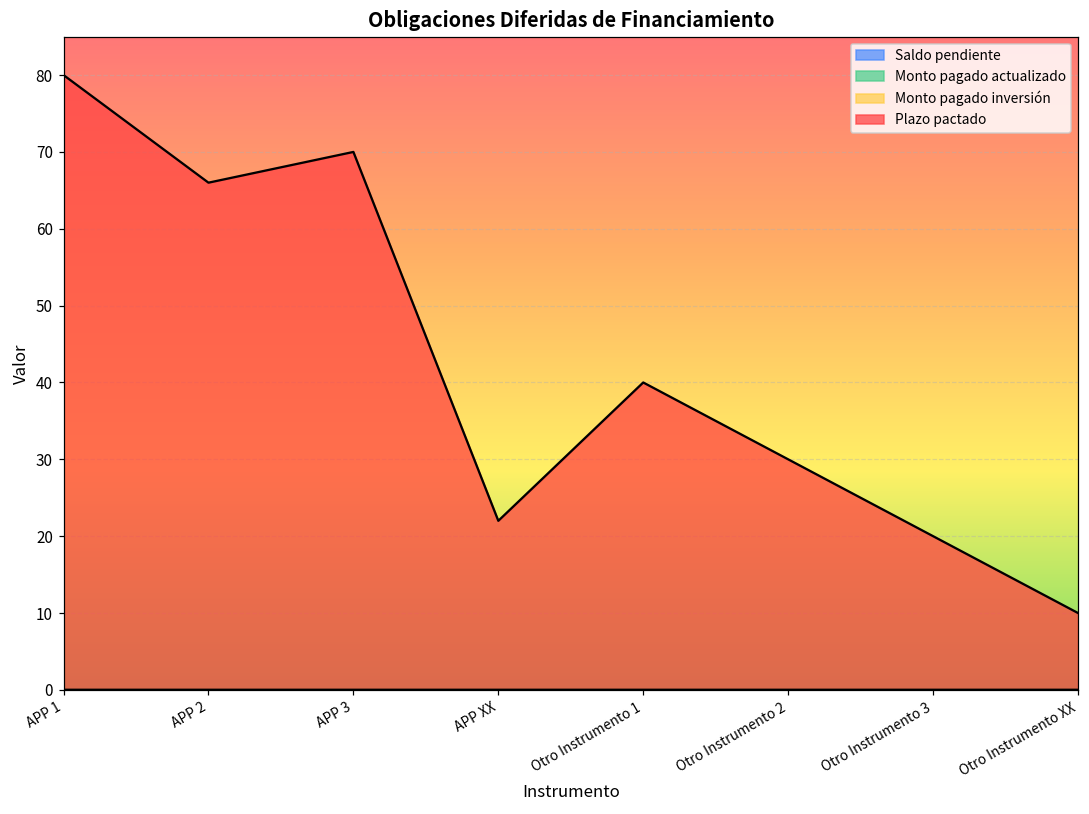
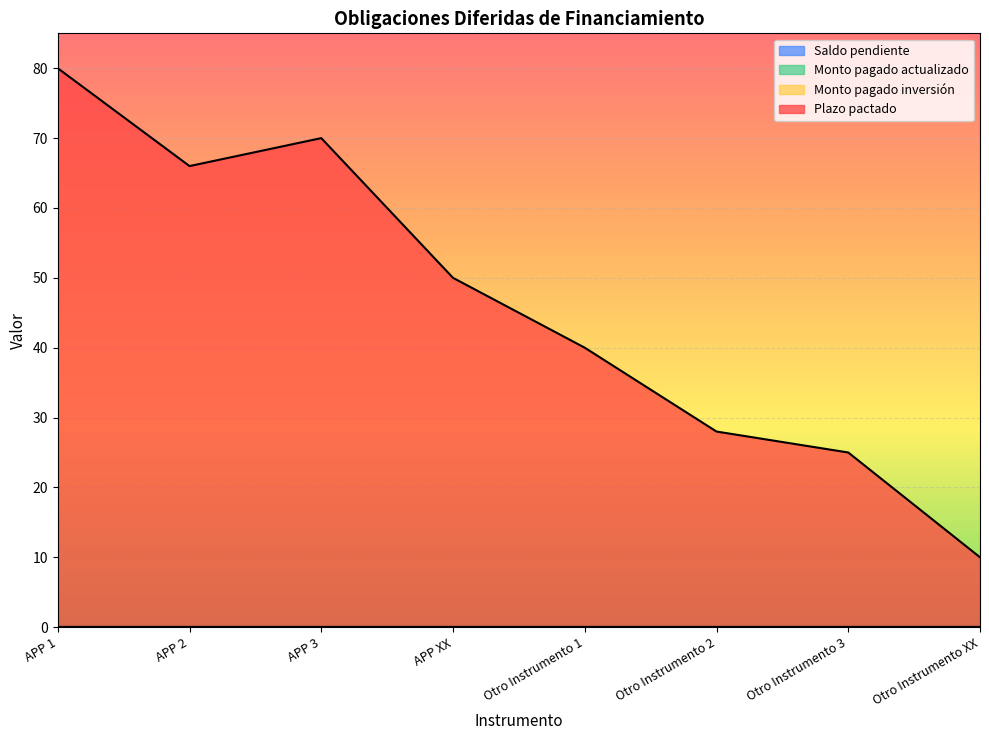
Plazo pactado, APP XX: 22 -> 50
Plazo pactado, Otro Instrumento 2: 30 -> 28
Plazo pactado, Otro Instrumento 3: 20 -> 25
